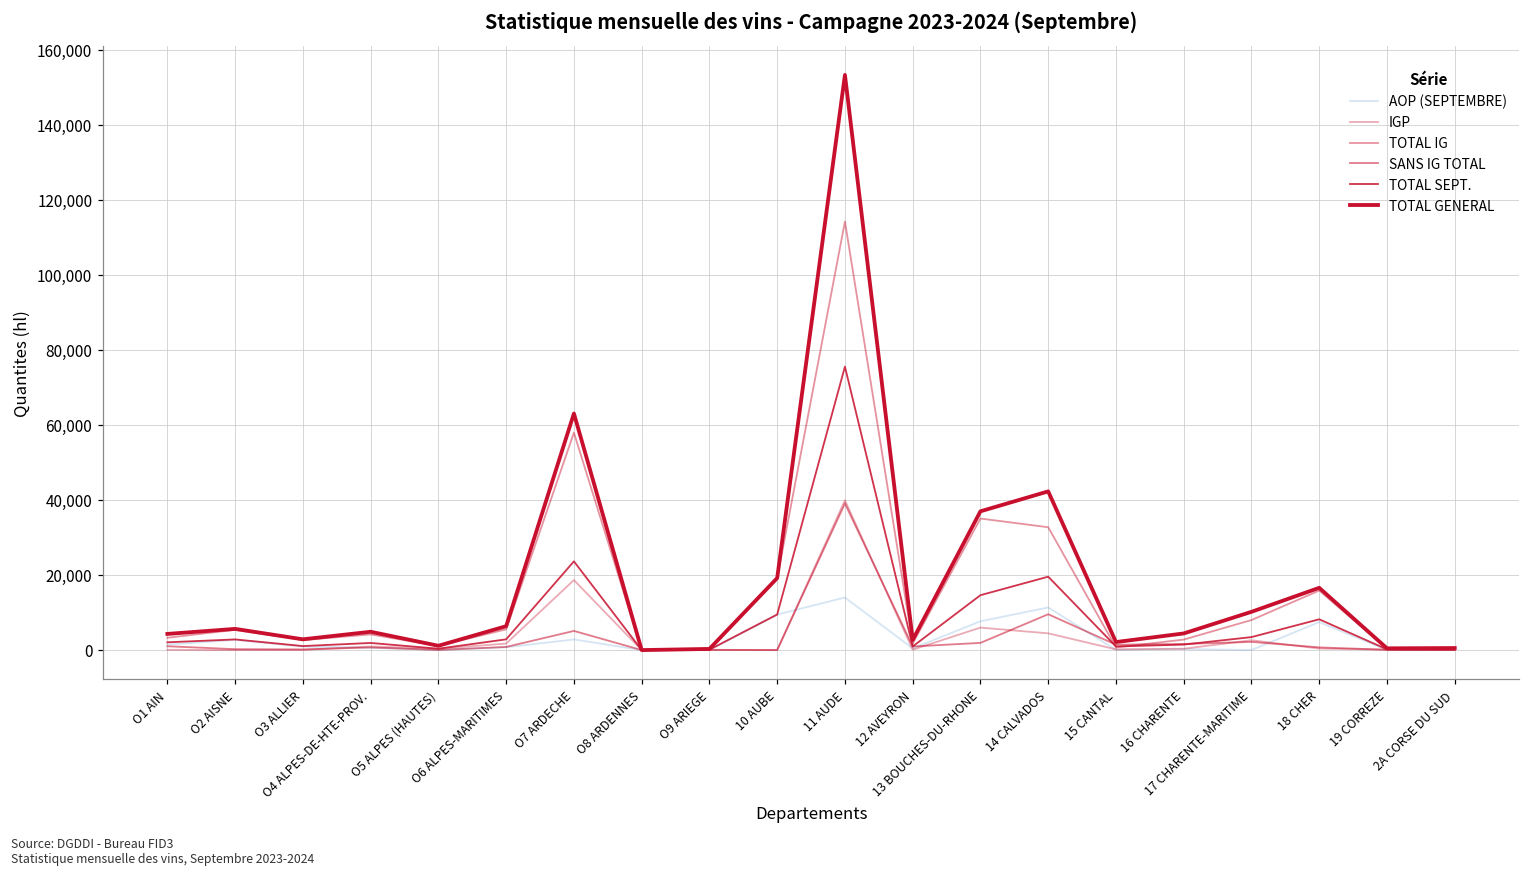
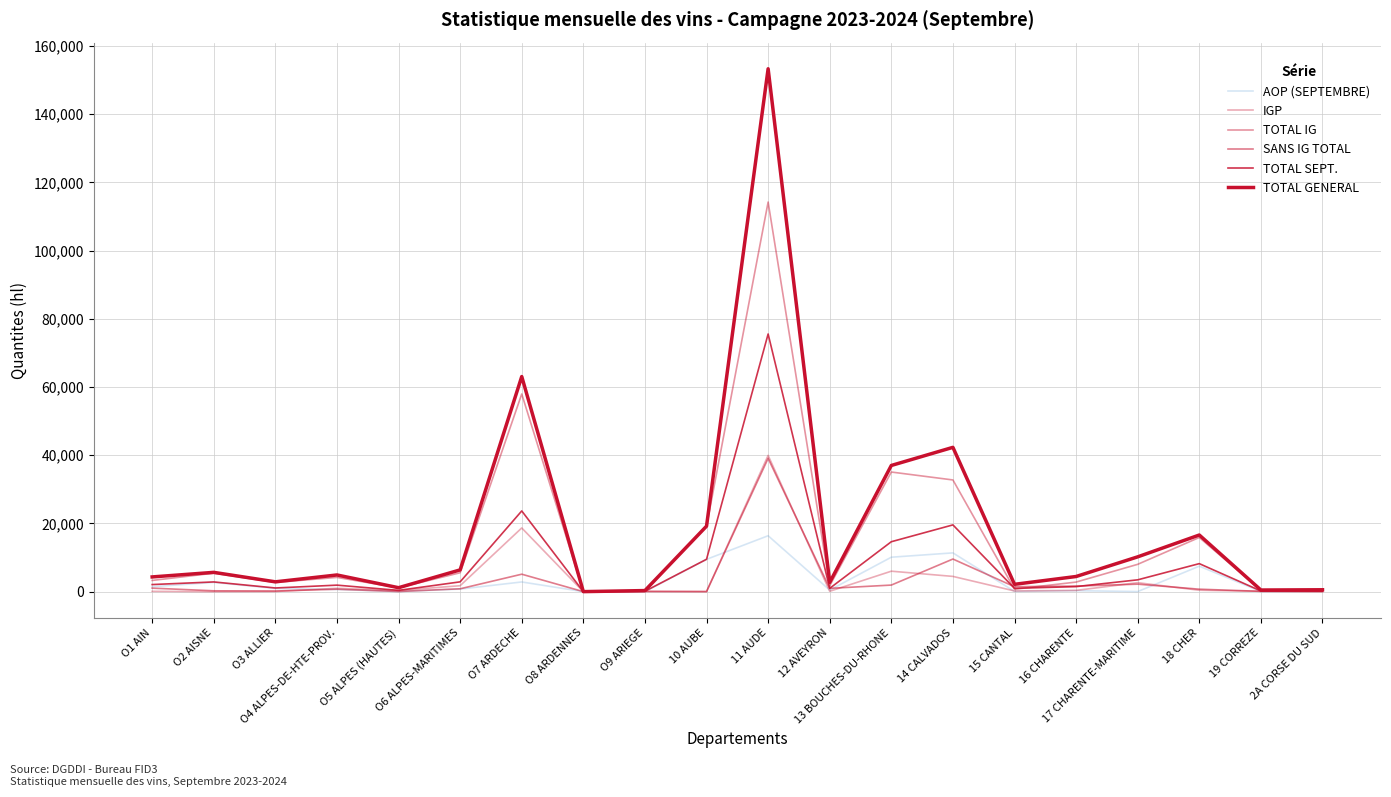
AOP (SEPTEMBRE), 11 AUDE: 14,000 -> 16,000
AOP (SEPTEMBRE), 13 BOUCHES-DU-RHONE: 8,000 -> 10,000
